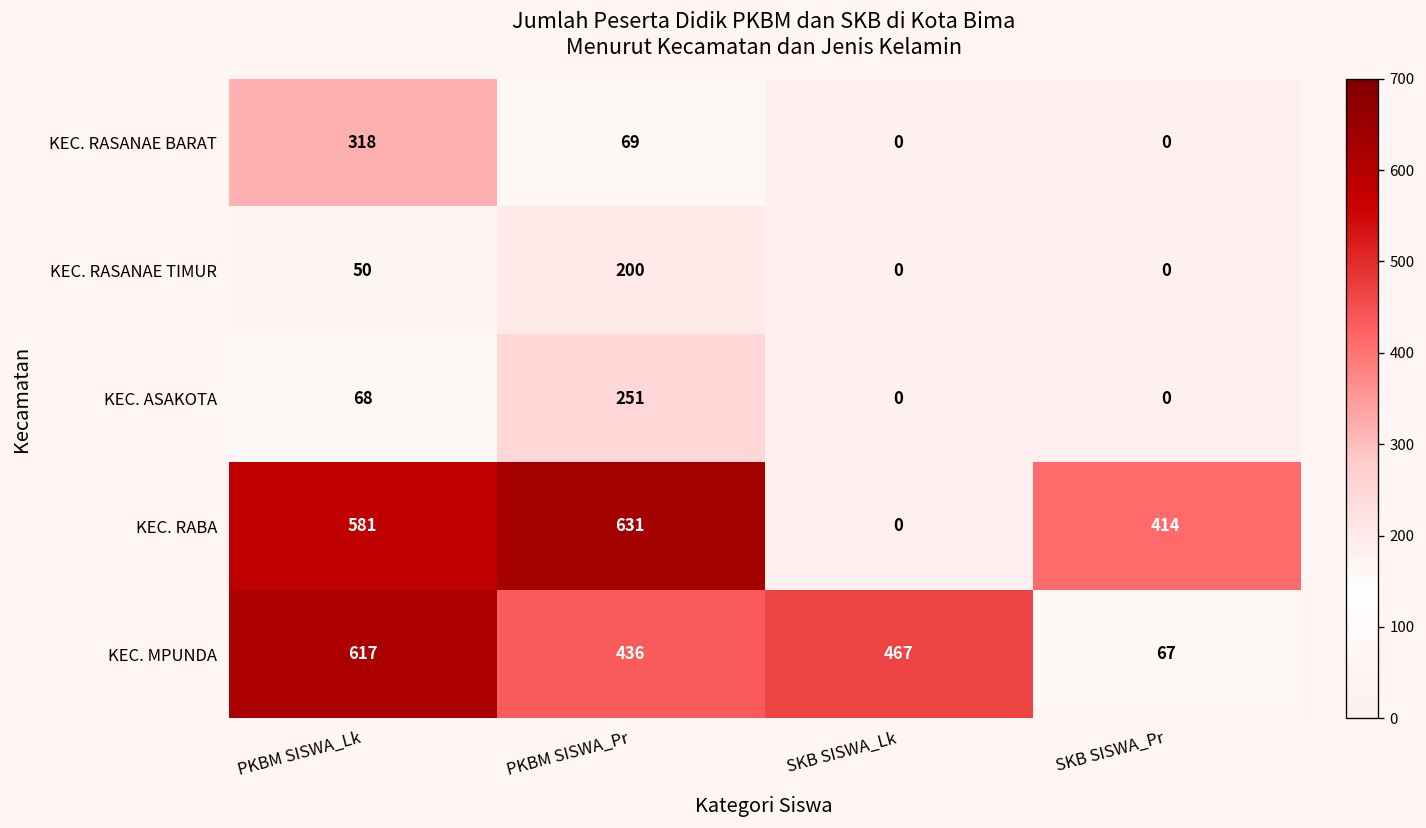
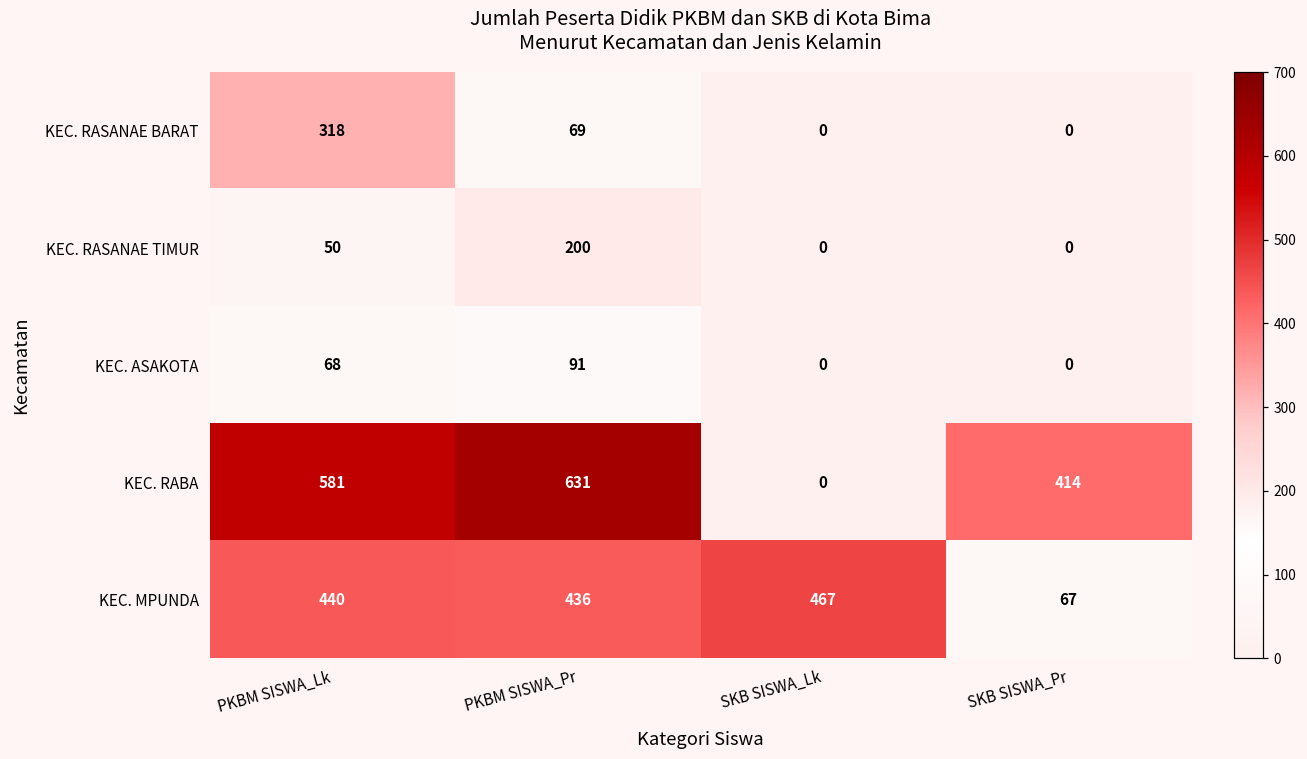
KEC. ASAKOTA, PKBM SISWA_Pr: 251 -> 91
KEC. MPUNDA, PKBM SISWA_Lk: 617 -> 440
